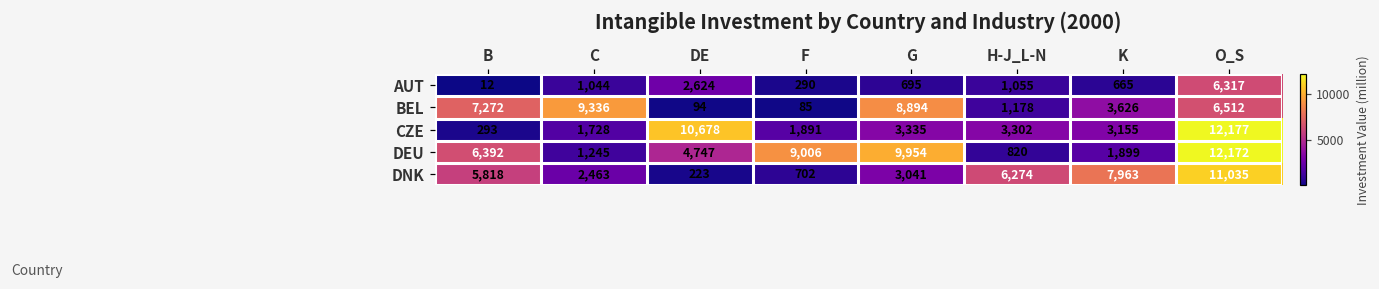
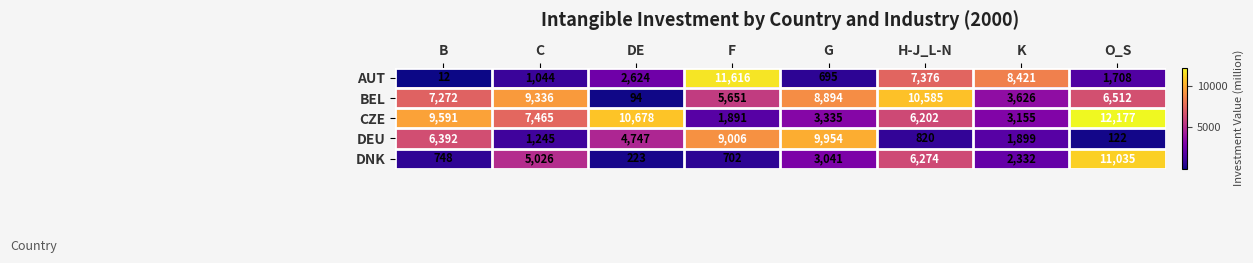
AUT, F: 290 -> 11,616
AUT, H-J_L-N: 1,055 -> 7,376
AUT, K: 665 -> 8,421
AUT, O_S: 6,317 -> 1,708
BEL, F: 85 -> 5,651
BEL, H-J_L-N: 1,178 -> 10,585
CZE, B: 293 -> 9,591
CZE, C: 1,728 -> 7,465
CZE, H-J_L-N: 3,302 -> 6,202
DEU, O_S: 12,172 -> 122
DNK, B: 5,818 -> 748
DNK, C: 2,463 -> 5,026
DNK, K: 7,963 -> 2,332
